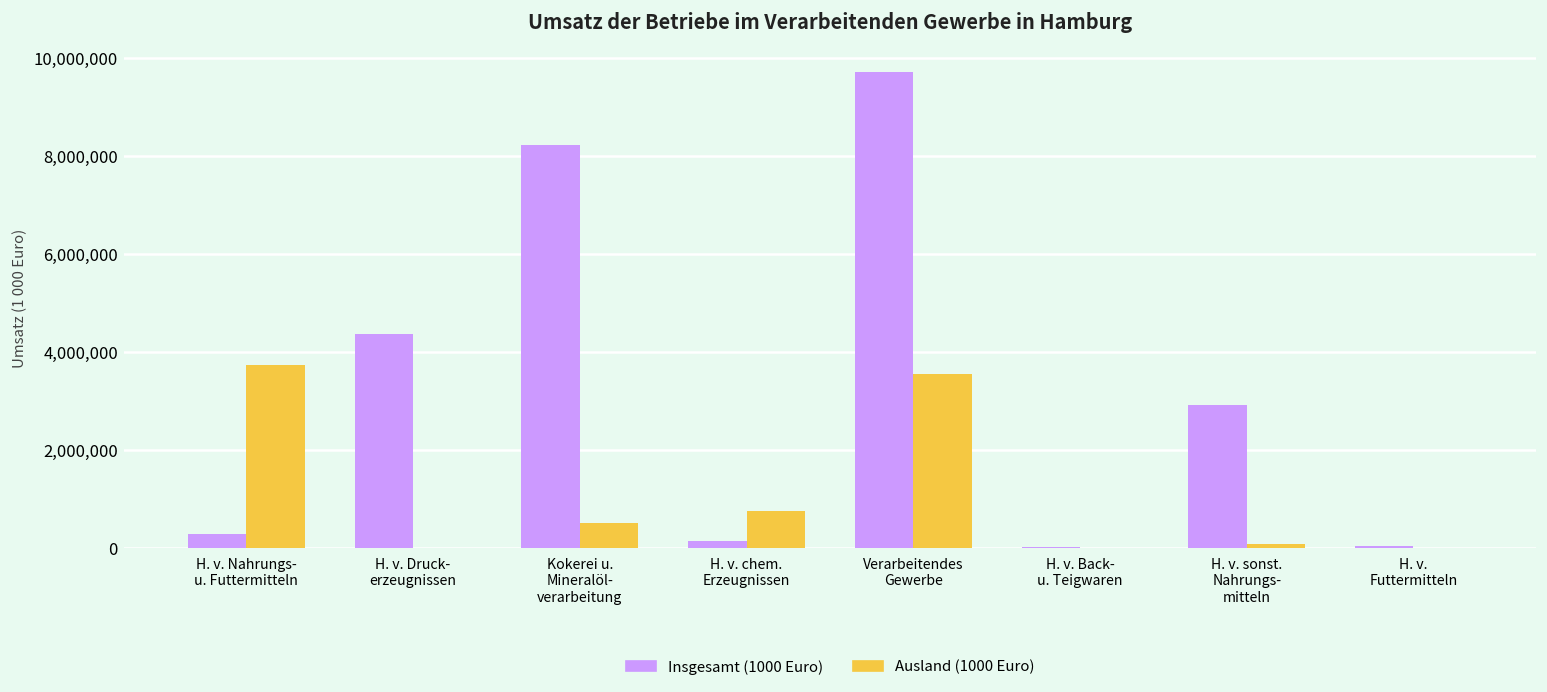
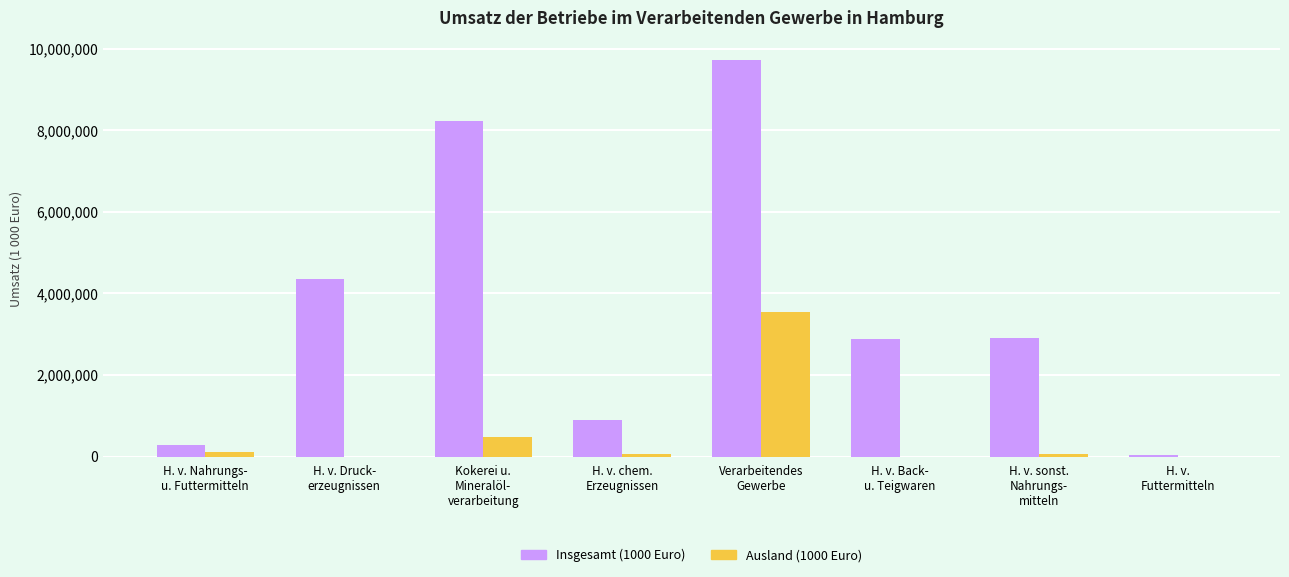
Ausland (1000 Euro), H. v. Nahrungs- u. Futtermitteln: 3,700,000 -> 100,000
Insgesamt (1000 Euro), H. v. chem. Erzeugnissen: 100,000 -> 900,000
Ausland (1000 Euro), H. v. chem. Erzeugnissen: 700,000 -> 100,000
Insgesamt (1000 Euro), H. v. Back- u. Teigwaren: 0 -> 2,900,000
